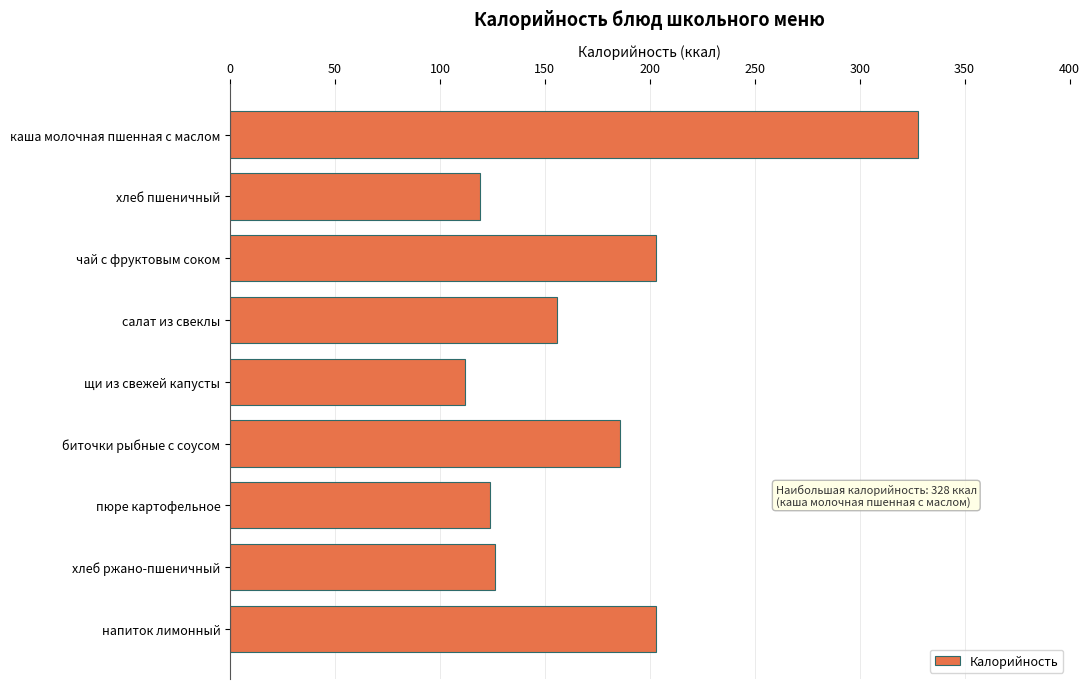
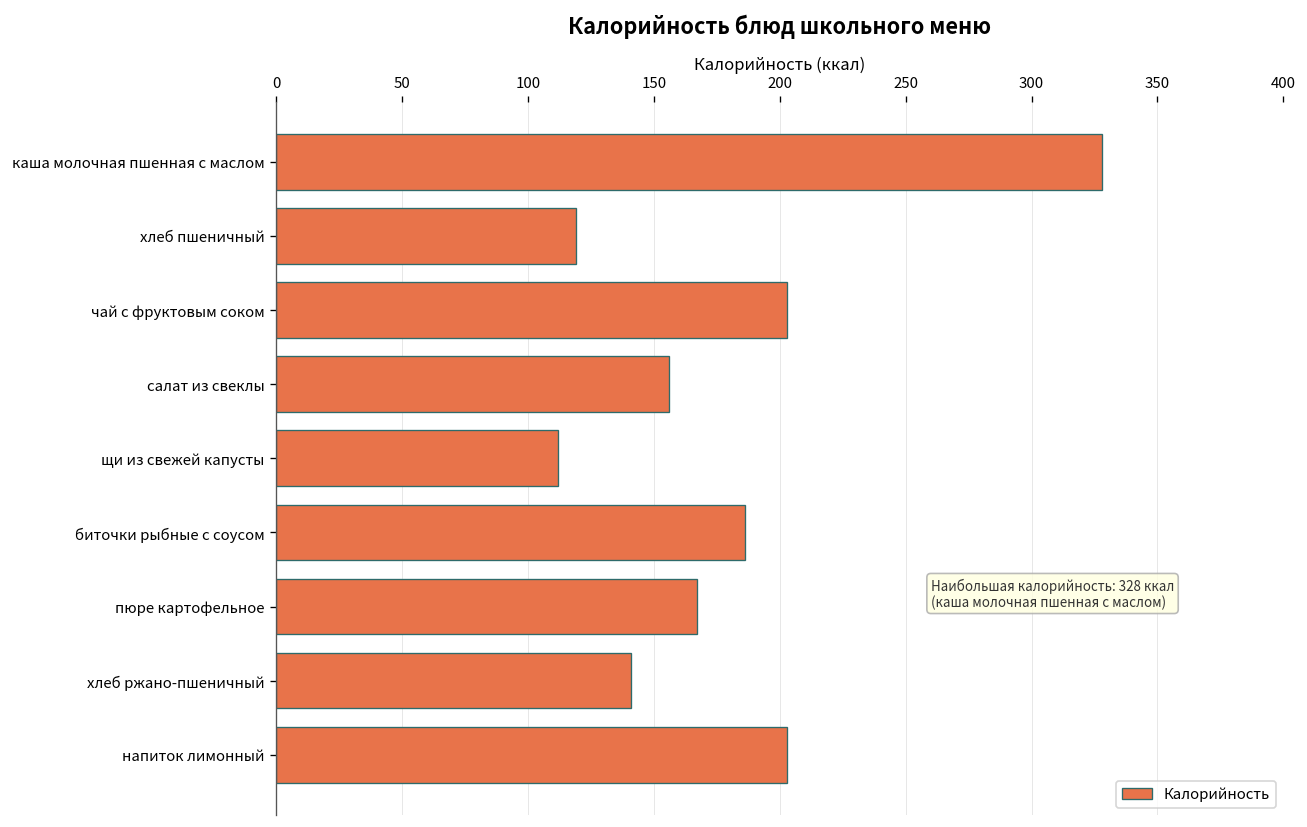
пюре картофельное: 124 -> 167
хлеб ржано-пшеничный: 126 -> 141
